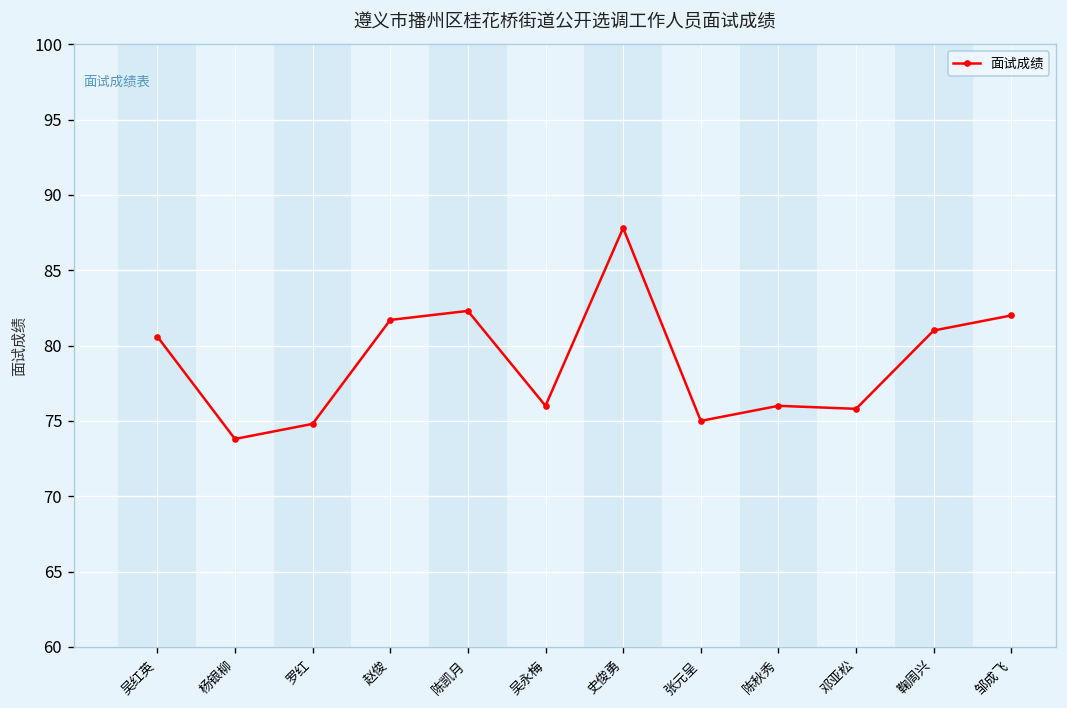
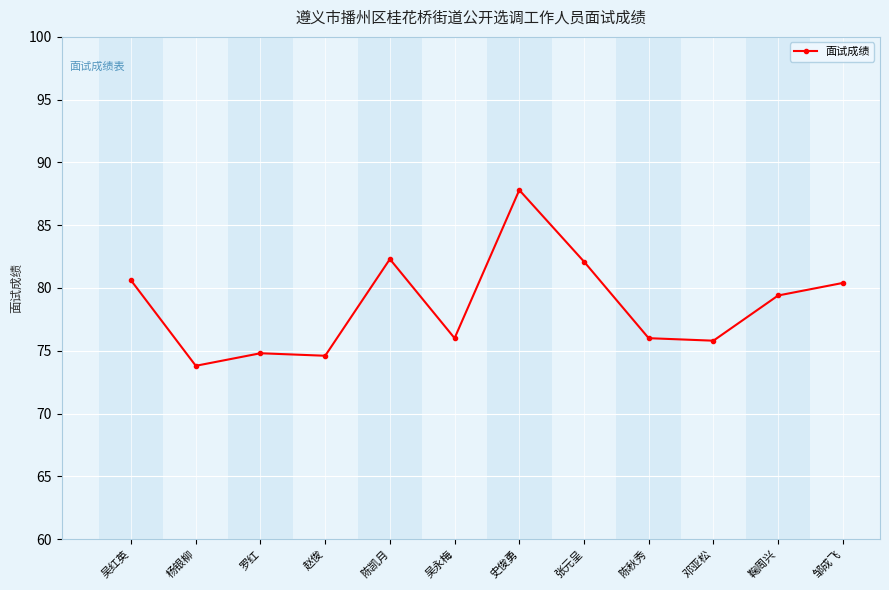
赵俊: 81.7 -> 74.6
张元呈: 75.0 -> 82.1
鞠周兴: 81.0 -> 79.4
邹成飞: 82.0 -> 80.4
